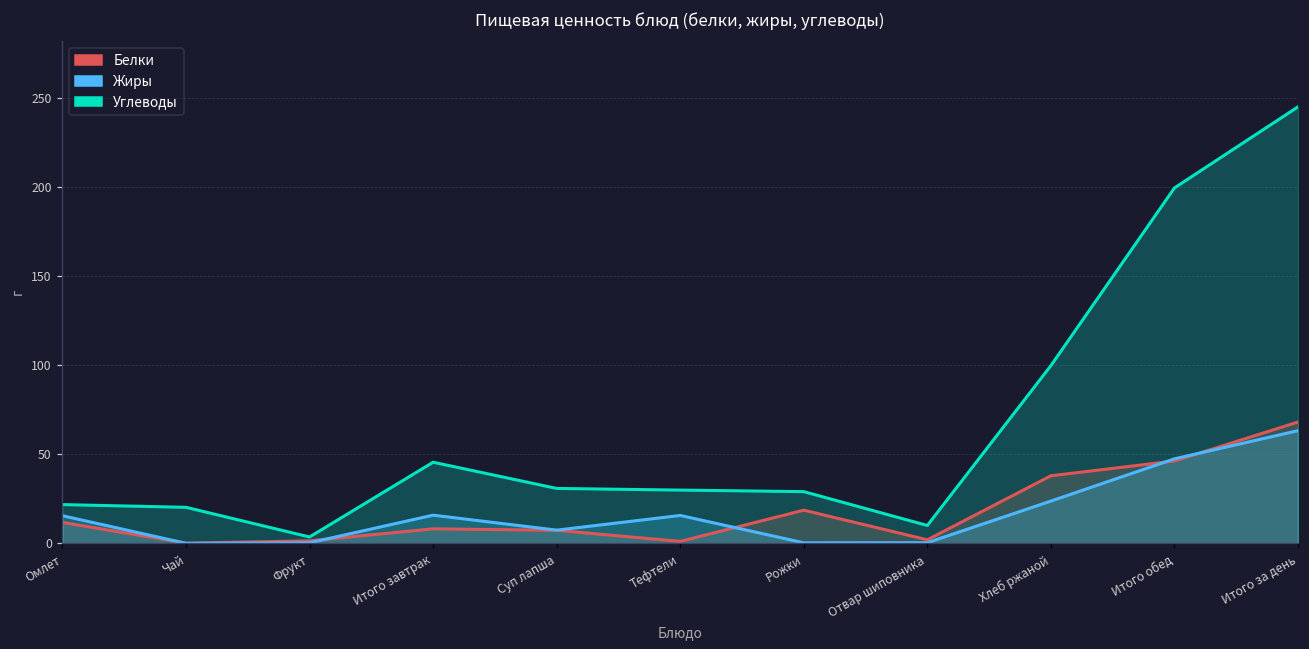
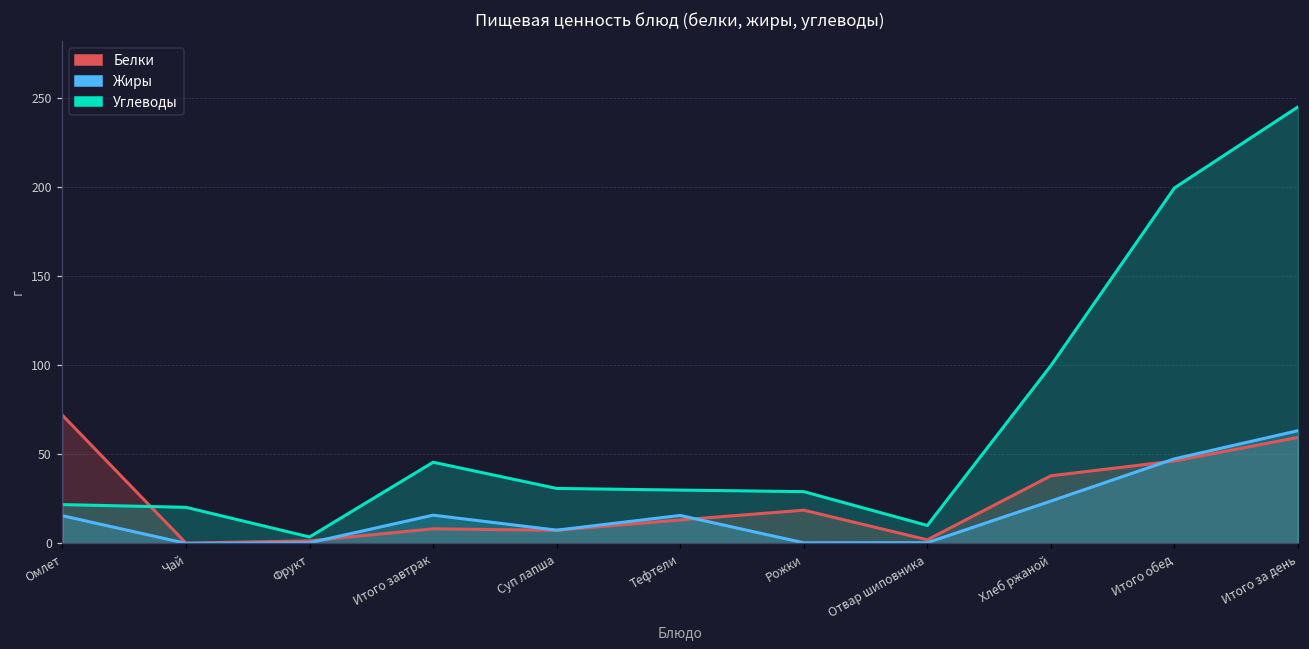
Белки, Омлет: 12 -> 72
Белки, Тефтели: 1 -> 13
Белки, Итого за день: 68 -> 59
